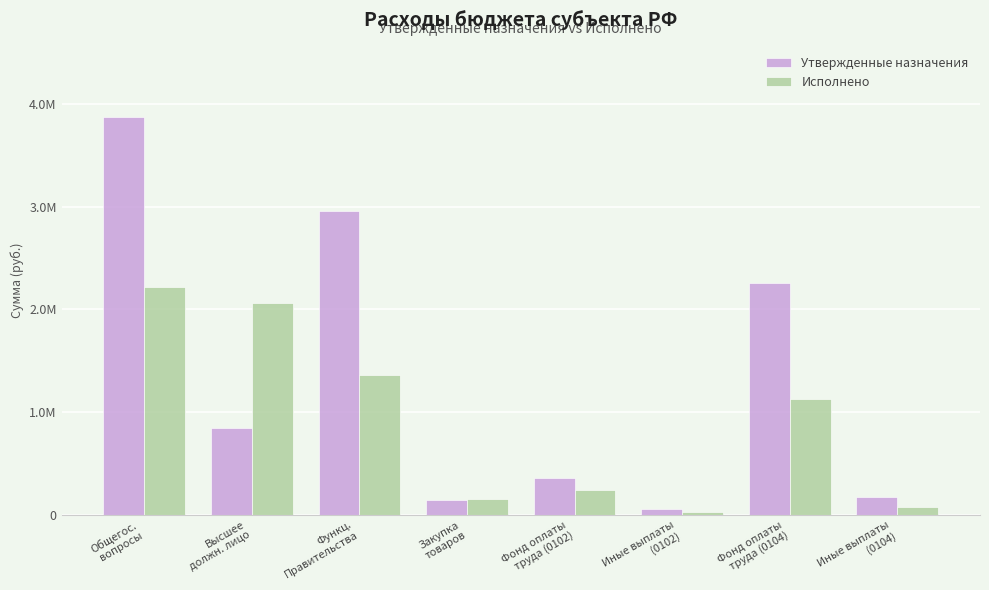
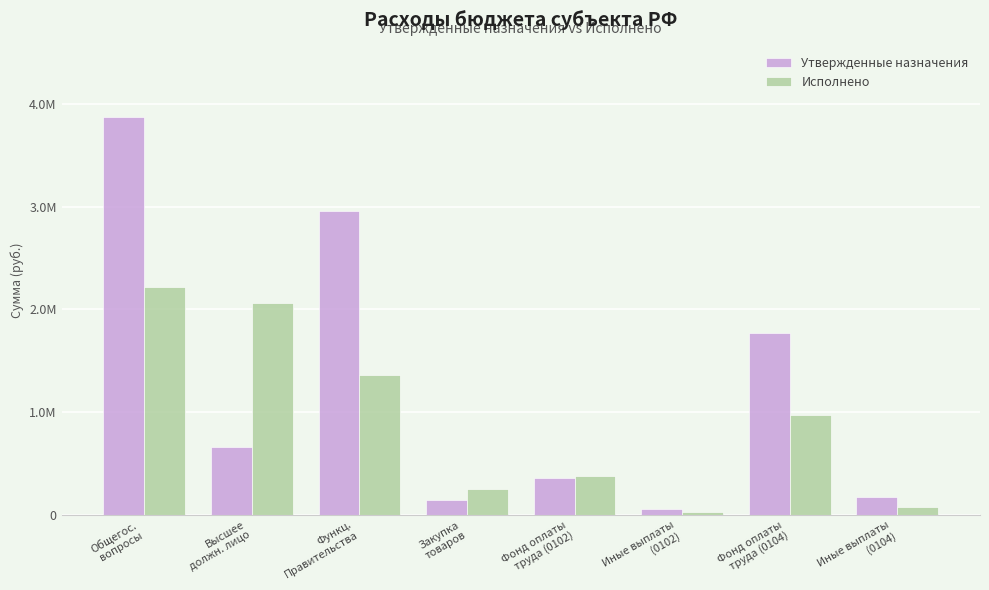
Утвержденные назначения, Высшее должн. лицо: 850000 -> 660000
Исполнено, Закупка товаров: 150000 -> 250000
Исполнено, Фонд оплаты труда (0102): 240000 -> 380000
Утвержденные назначения, Фонд оплаты труда (0104): 2260000 -> 1780000
Исполнено, Фонд оплаты труда (0104): 1130000 -> 970000
